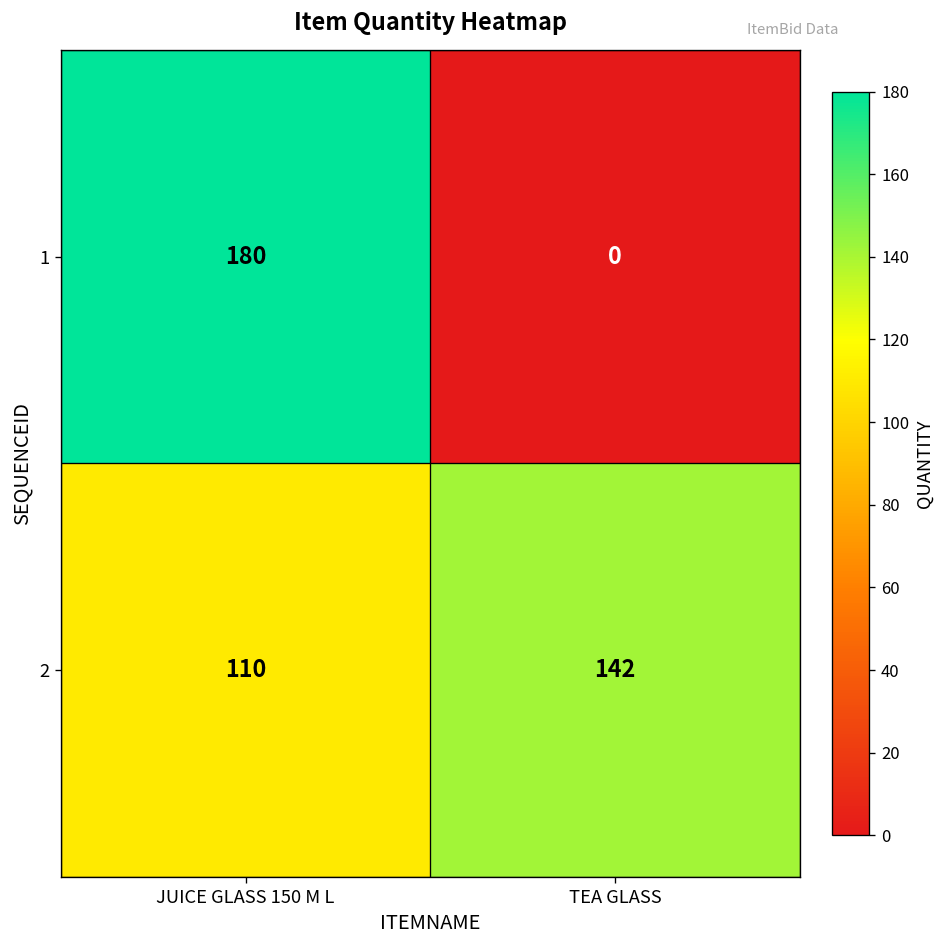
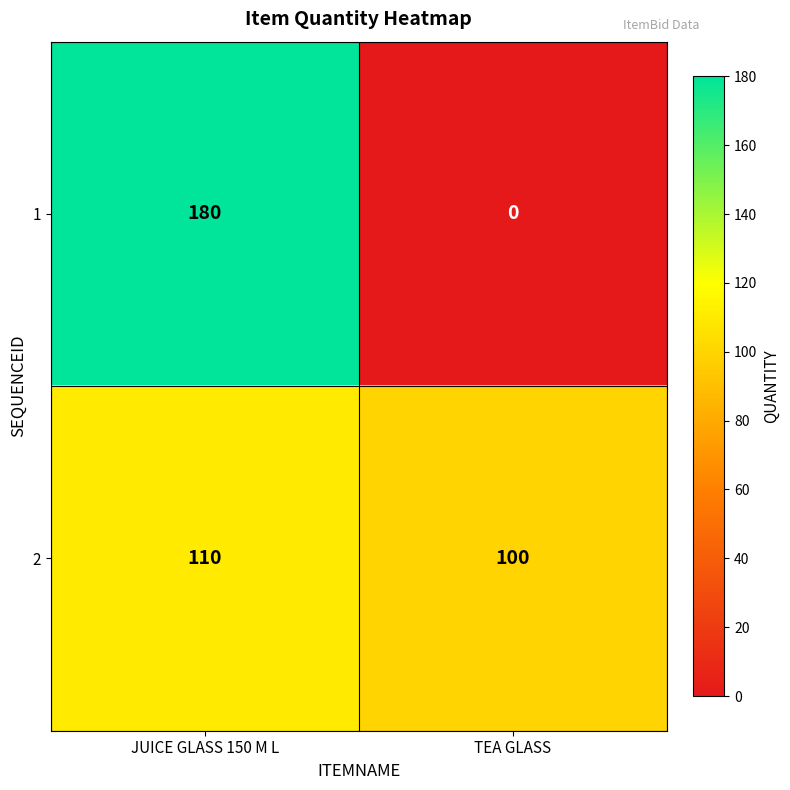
2, TEA GLASS: 142 -> 100
